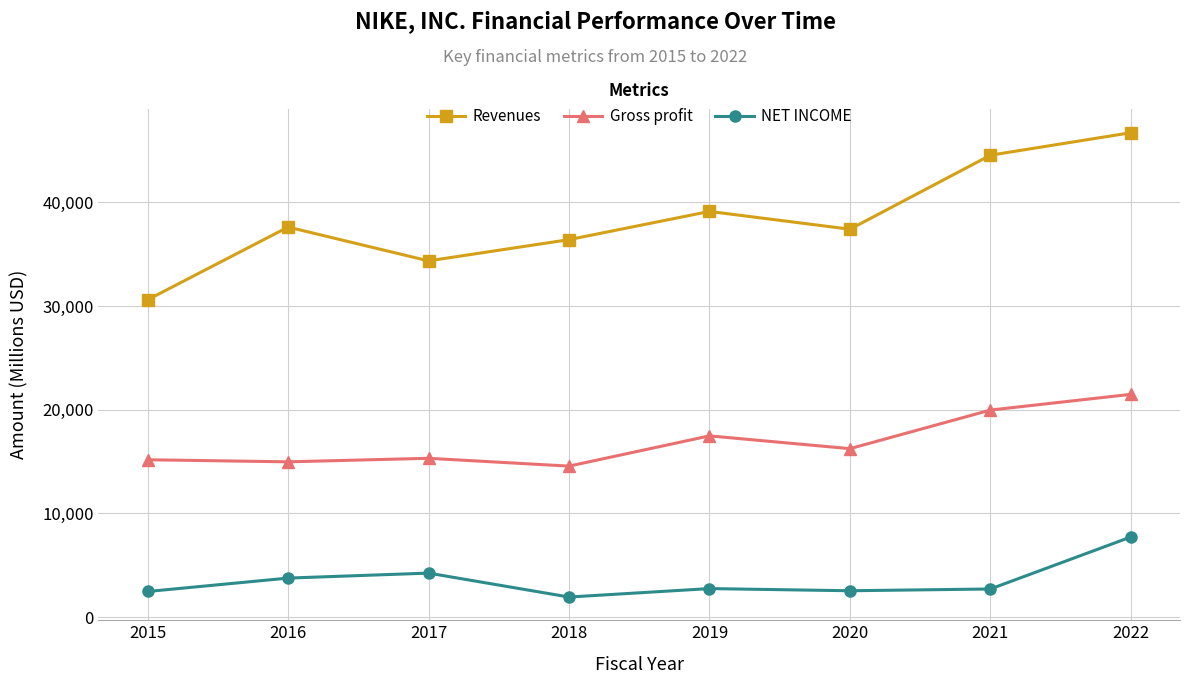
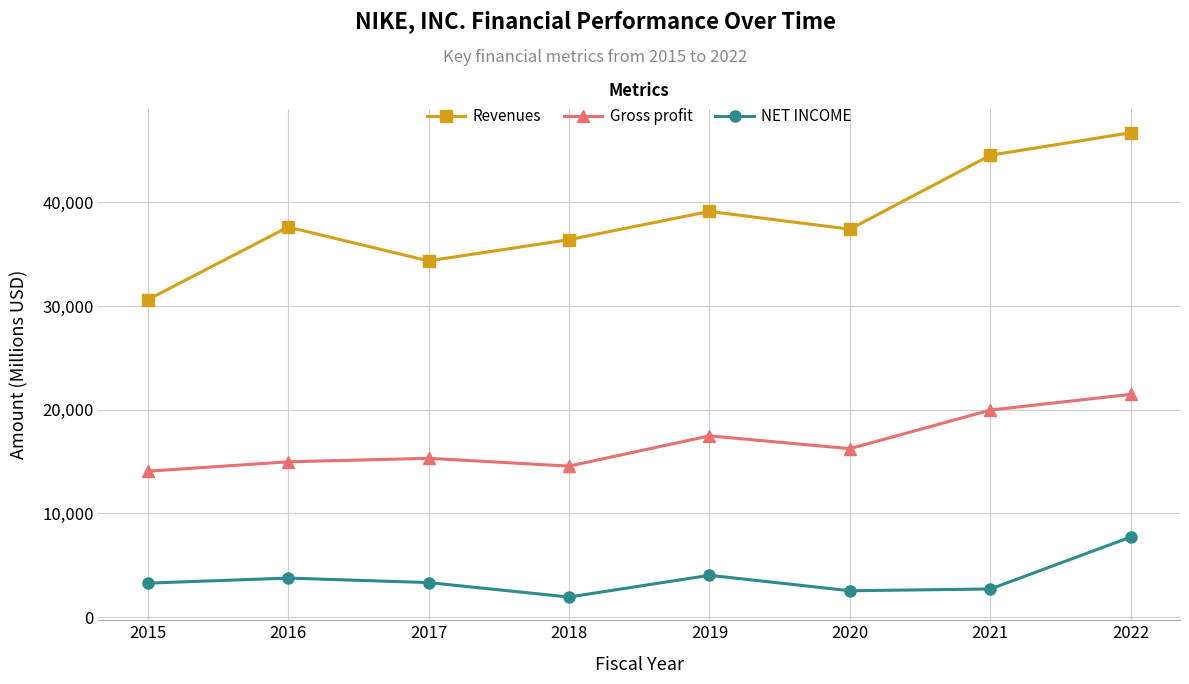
Gross profit, 2015: 15,200 -> 14,100
NET INCOME, 2015: 2,500 -> 3,300
NET INCOME, 2017: 4,200 -> 3,300
NET INCOME, 2019: 2,700 -> 4,000
